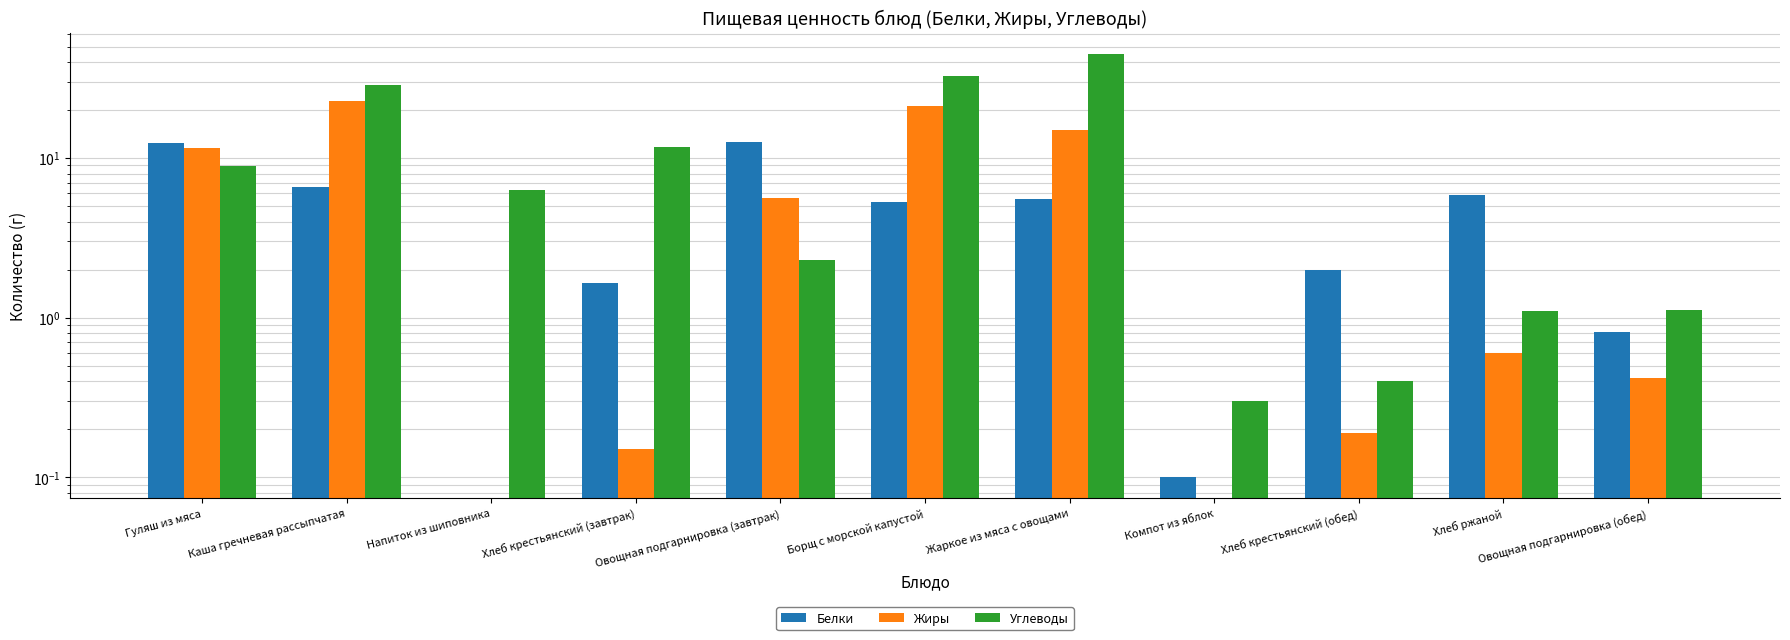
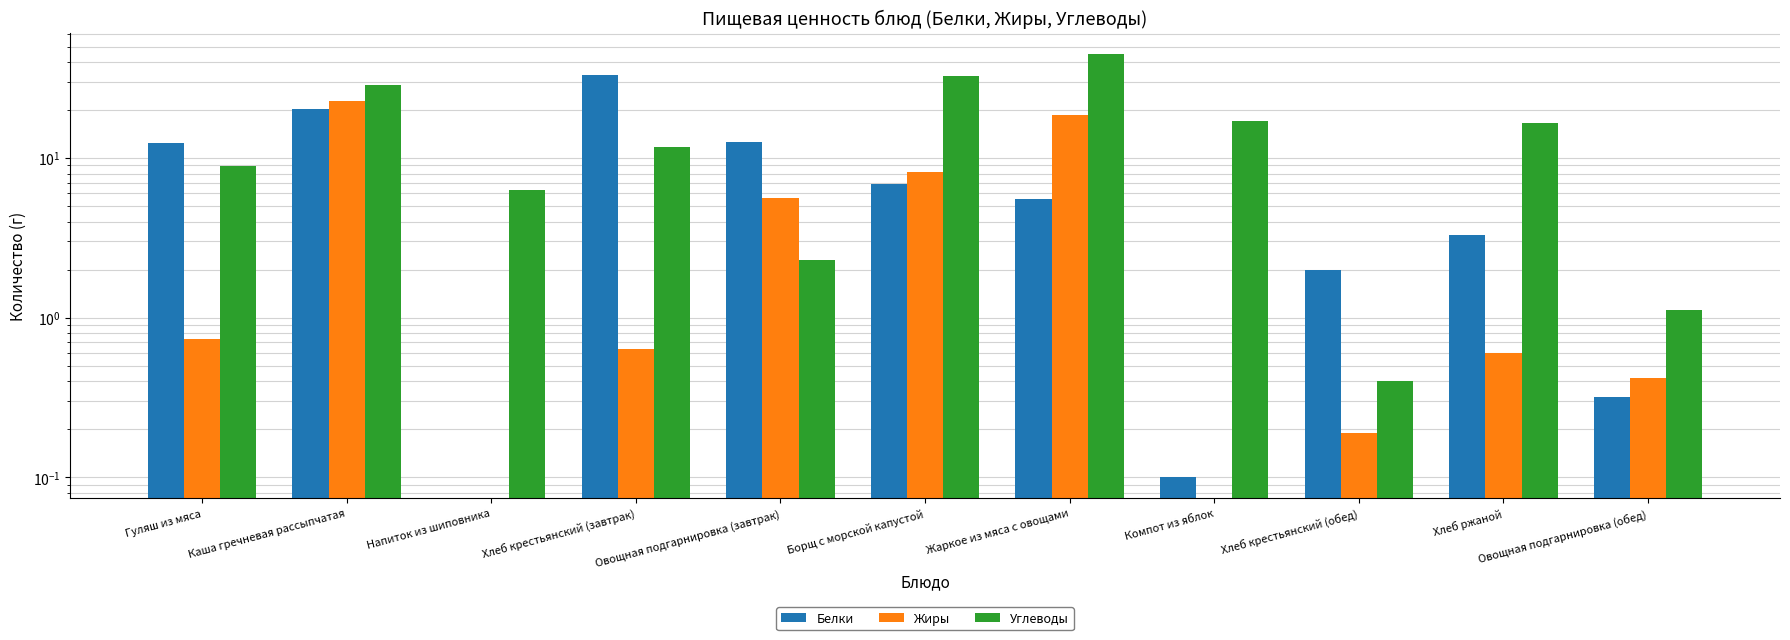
Жиры, Гуляш из мяса: 12 -> 0.7
Белки, Каша гречневая рассыпчатая: 6.6 -> 20
Белки, Хлеб крестьянский (завтрак): 1.7 -> 33
Жиры, Хлеб крестьянский (завтрак): 0.15 -> 0.64
Белки, Борщ с морской капустой: 5.3 -> 6.9
Жиры, Борщ с морской капустой: 21 -> 8
Жиры, Жаркое из мяса с овощами: 15 -> 19
Углеводы, Компот из яблок: 0.3 -> 17
Белки, Хлеб ржаной: 5.9 -> 3.3
Углеводы, Хлеб ржаной: 1.1 -> 17
Белки, Овощная подгарнировка (обед): 0.8 -> 0.32
